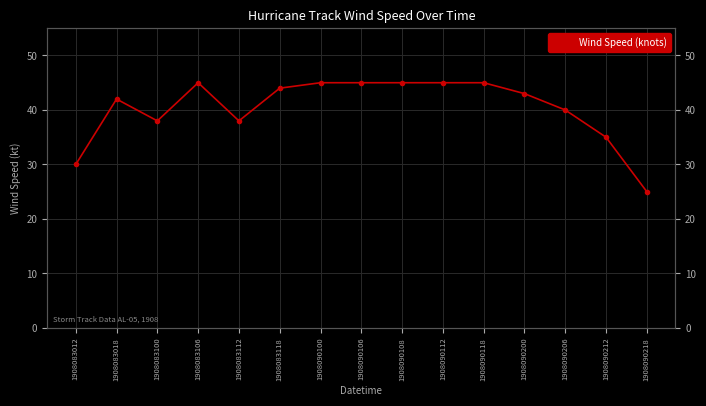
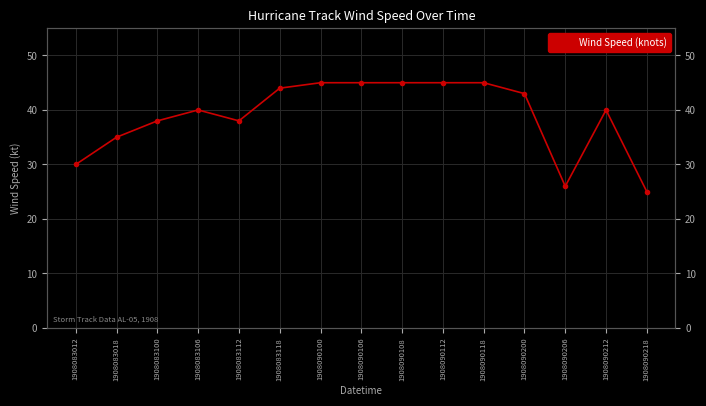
1908083018: 42 -> 35
1908083106: 45 -> 40
1908090206: 40 -> 26
1908090212: 35 -> 40
